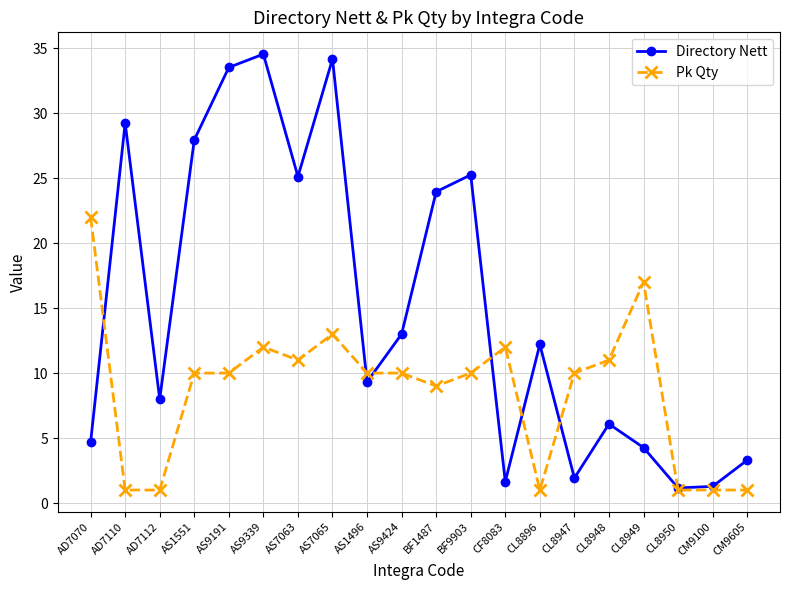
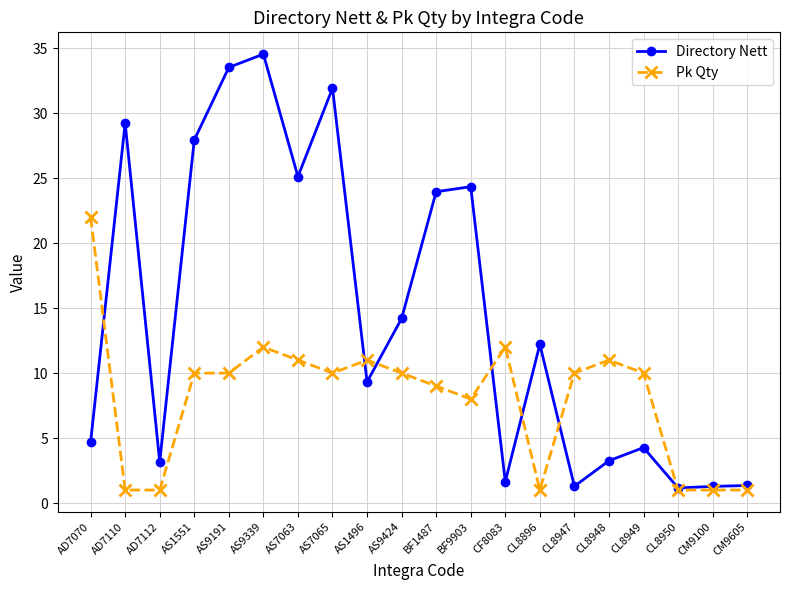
Directory Nett, AD7112: 8.0 -> 3.2
Directory Nett, AS7065: 34.2 -> 31.9
Pk Qty, AS7065: 13 -> 10
Pk Qty, AS1496: 10 -> 11
Directory Nett, AS9424: 13.0 -> 14.2
Directory Nett, BF9903: 25.3 -> 24.3
Pk Qty, BF9903: 10 -> 8
Directory Nett, CL8947: 1.9 -> 1.3
Directory Nett, CL8948: 6.1 -> 3.3
Pk Qty, CL8949: 17 -> 10
Directory Nett, CM9605: 3.3 -> 1.4
